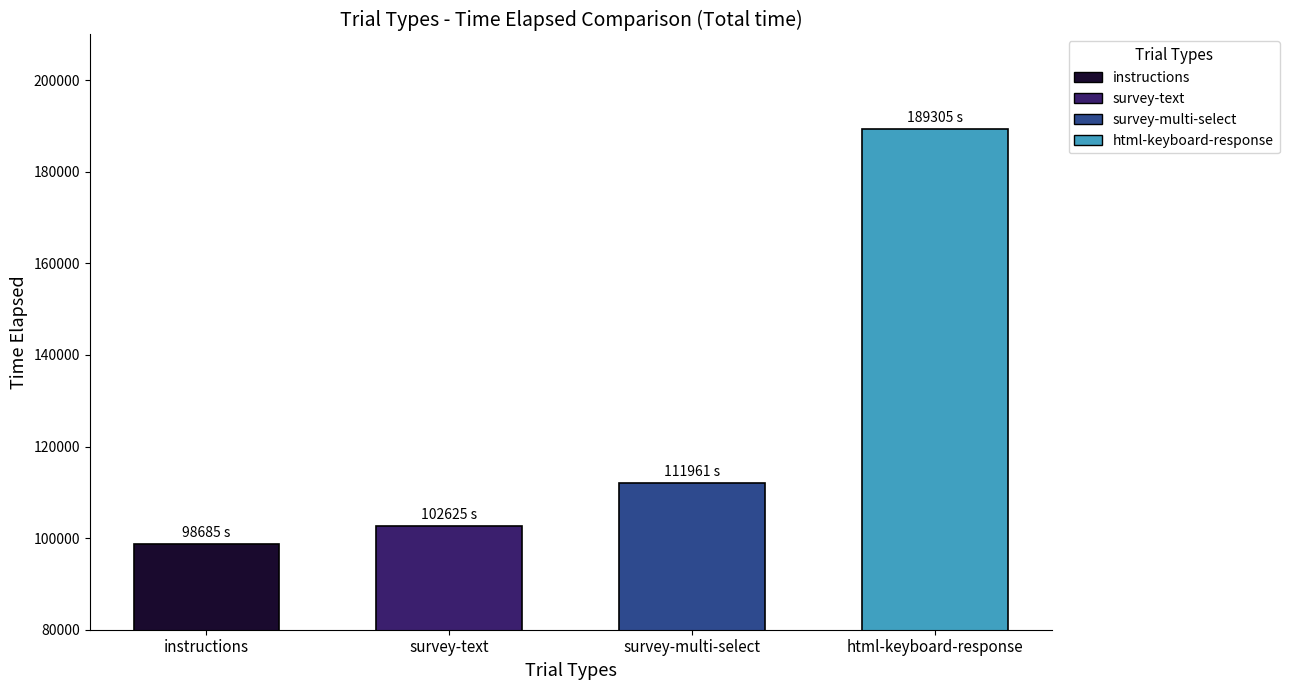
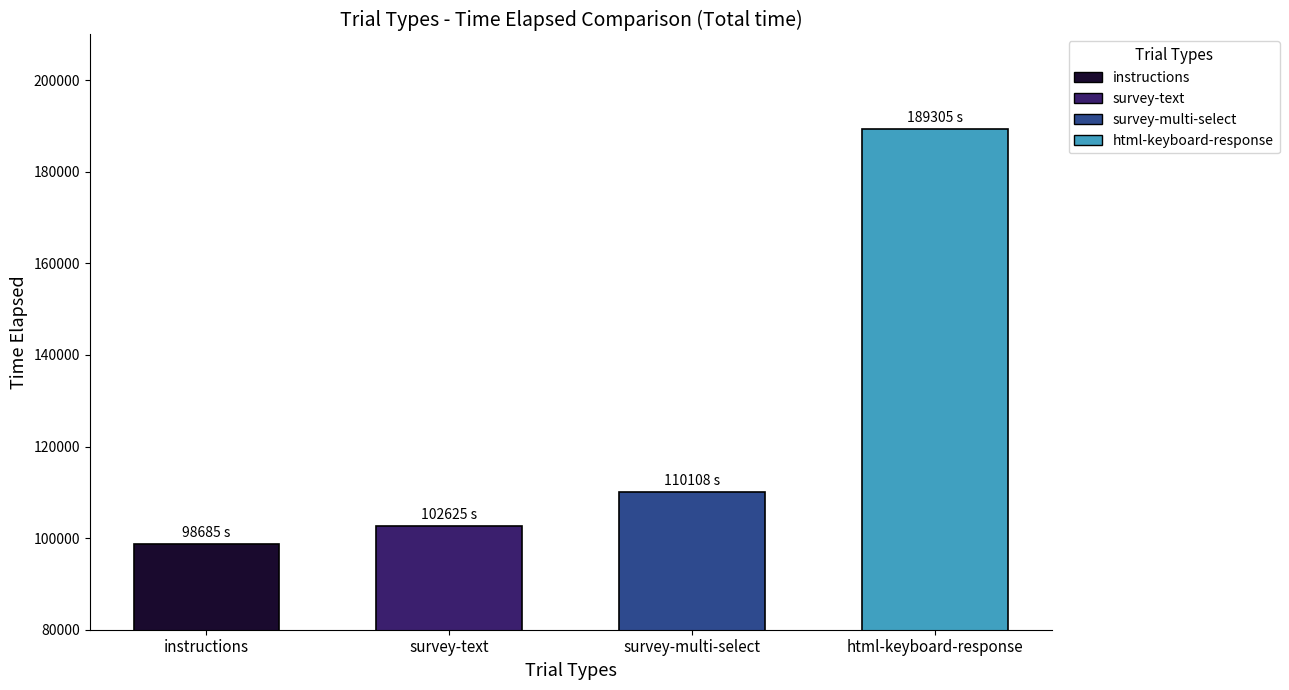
survey-multi-select: 111961 -> 110108
